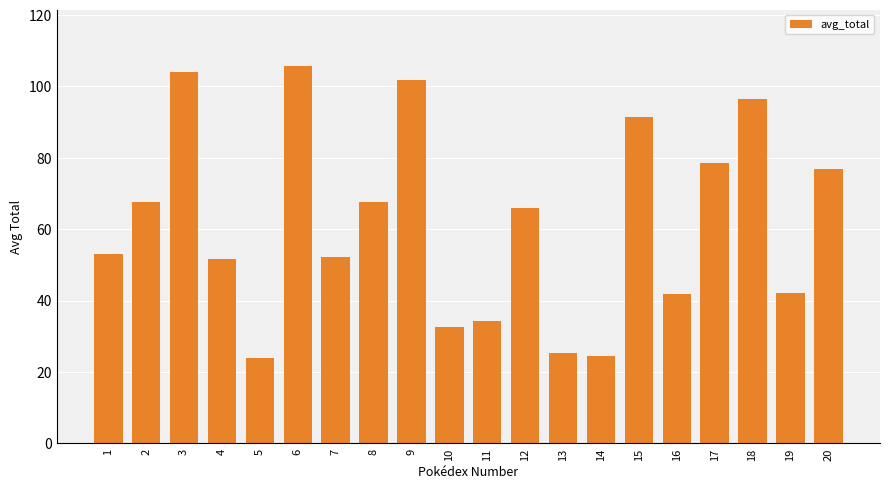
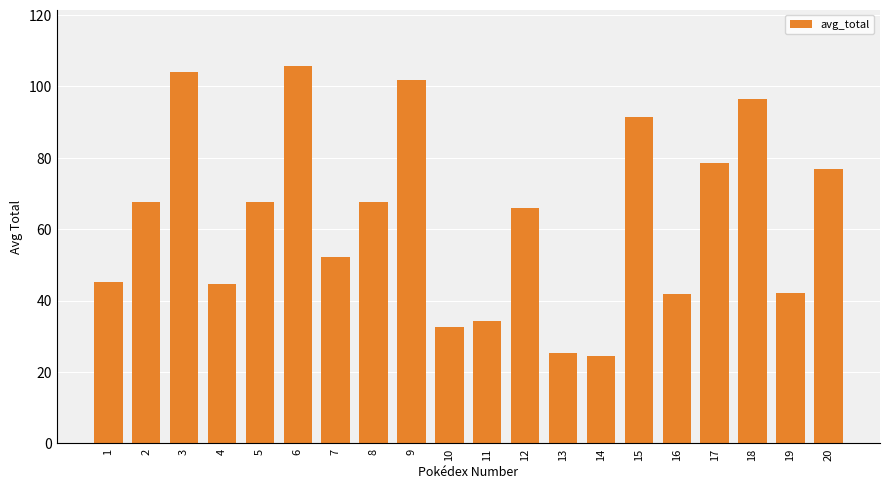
1: 53 -> 45
4: 52 -> 45
5: 24 -> 68
